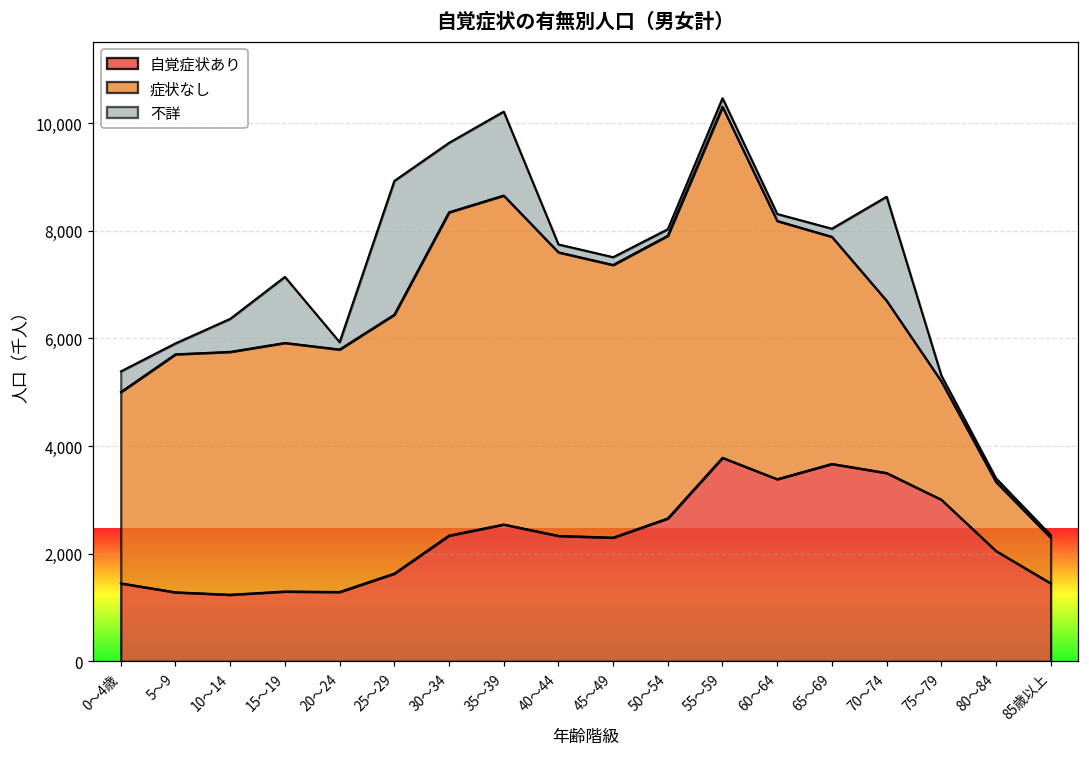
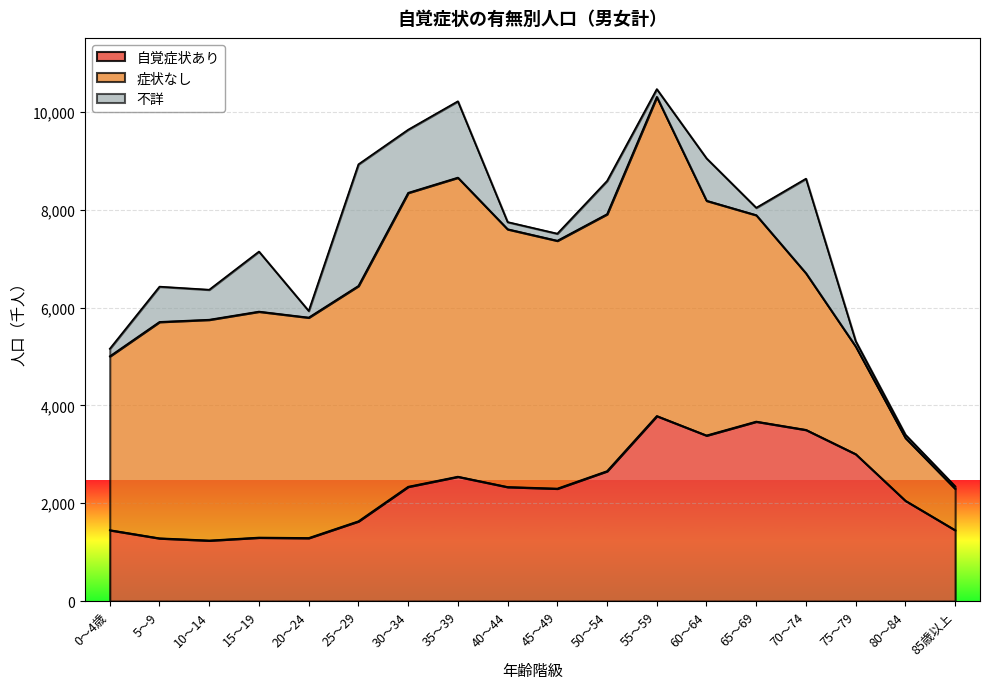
不詳, 0～4歳: 400 -> 200
不詳, 5～9: 200 -> 700
不詳, 50～54: 100 -> 700
不詳, 60～64: 100 -> 900
